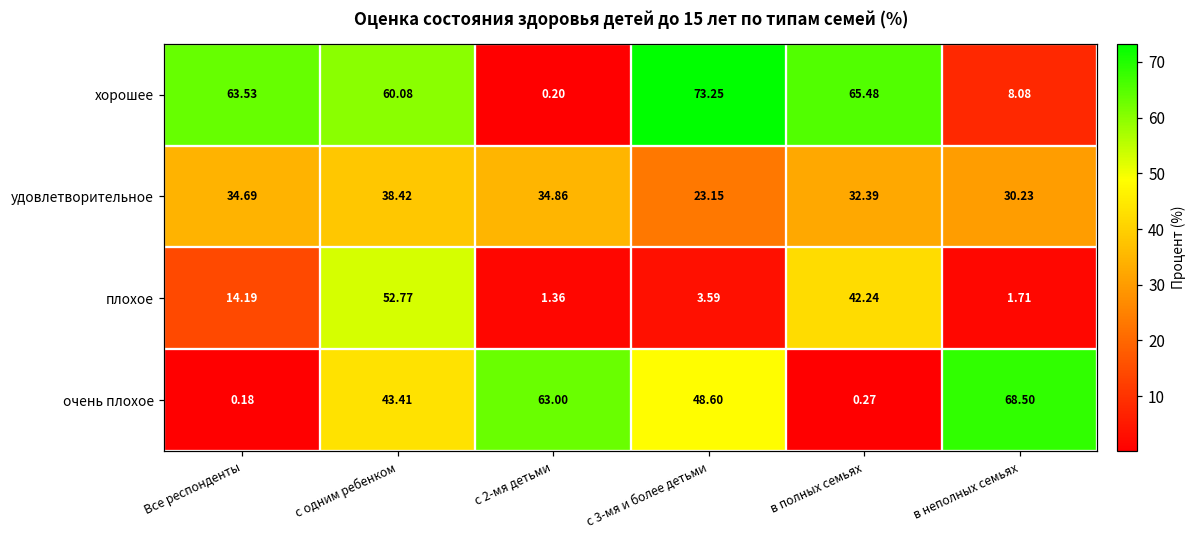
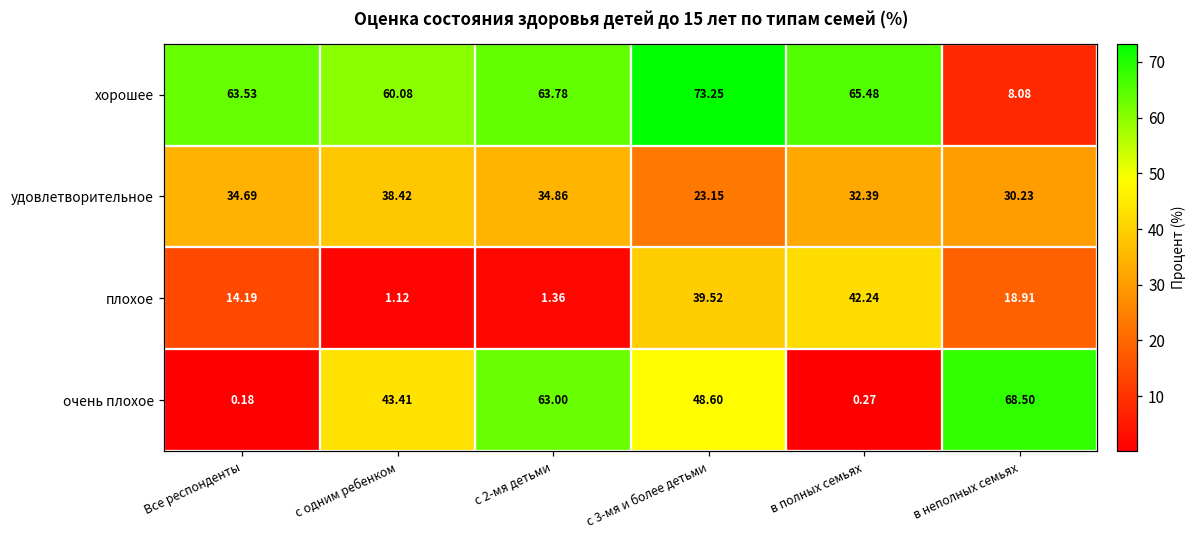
хорошее, с 2-мя детьми: 0.20 -> 63.78
плохое, с одним ребенком: 52.77 -> 1.12
плохое, с 3-мя и более детьми: 3.59 -> 39.52
плохое, в неполных семьях: 1.71 -> 18.91
